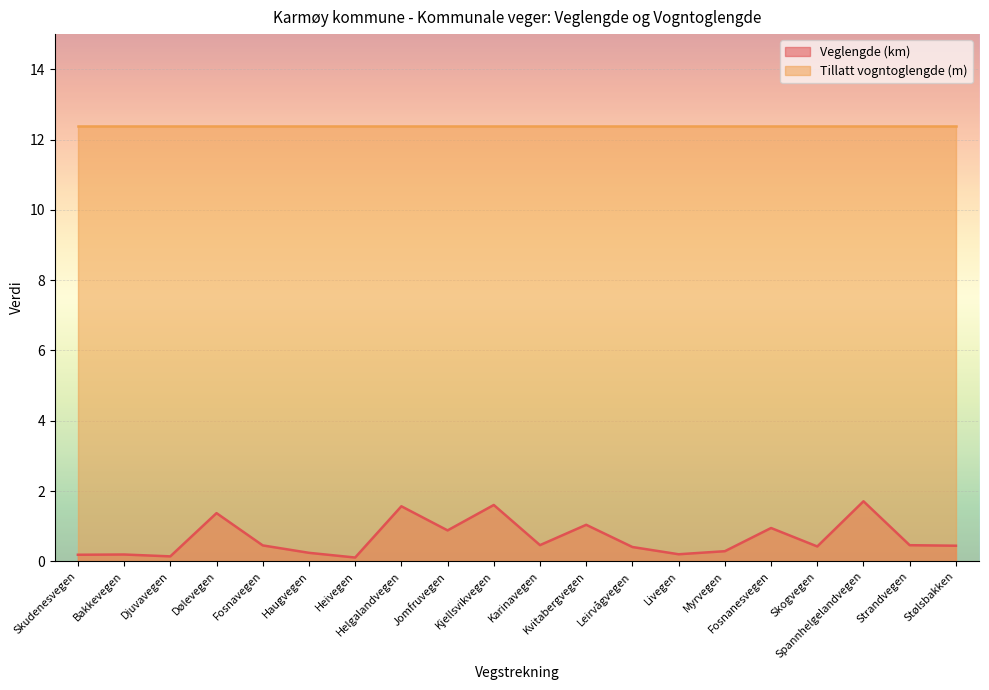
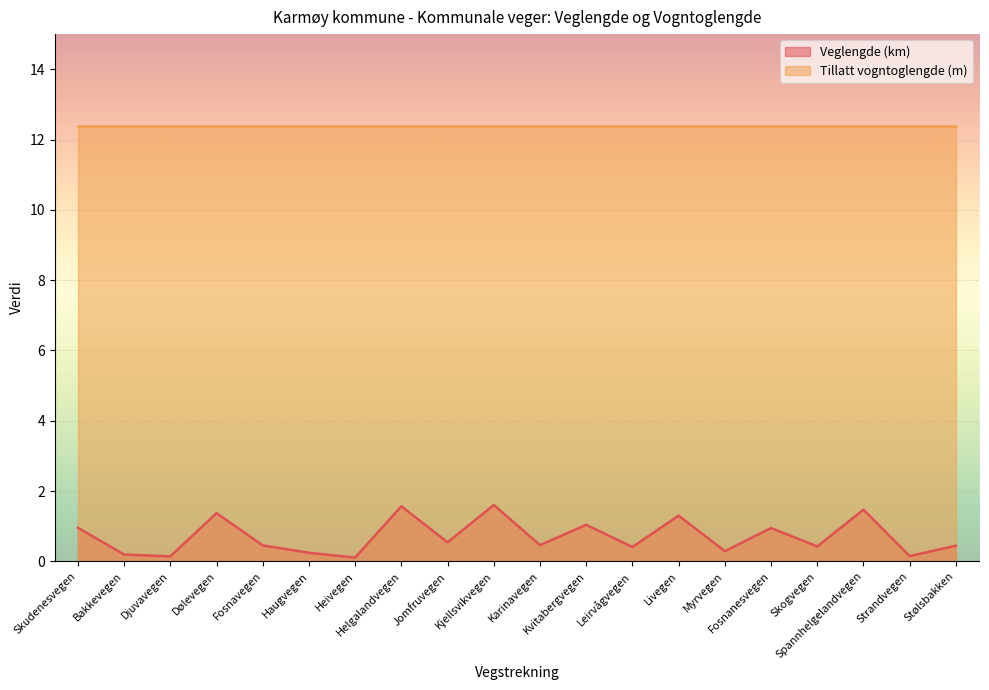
Veglengde (km), Skudenesvegen: 0.2 -> 1.0
Veglengde (km), Jomfruvegen: 0.9 -> 0.5
Veglengde (km), Livegen: 0.2 -> 1.3
Veglengde (km), Spannhelgelandvegen: 1.7 -> 1.5
Veglengde (km), Strandvegen: 0.5 -> 0.2
